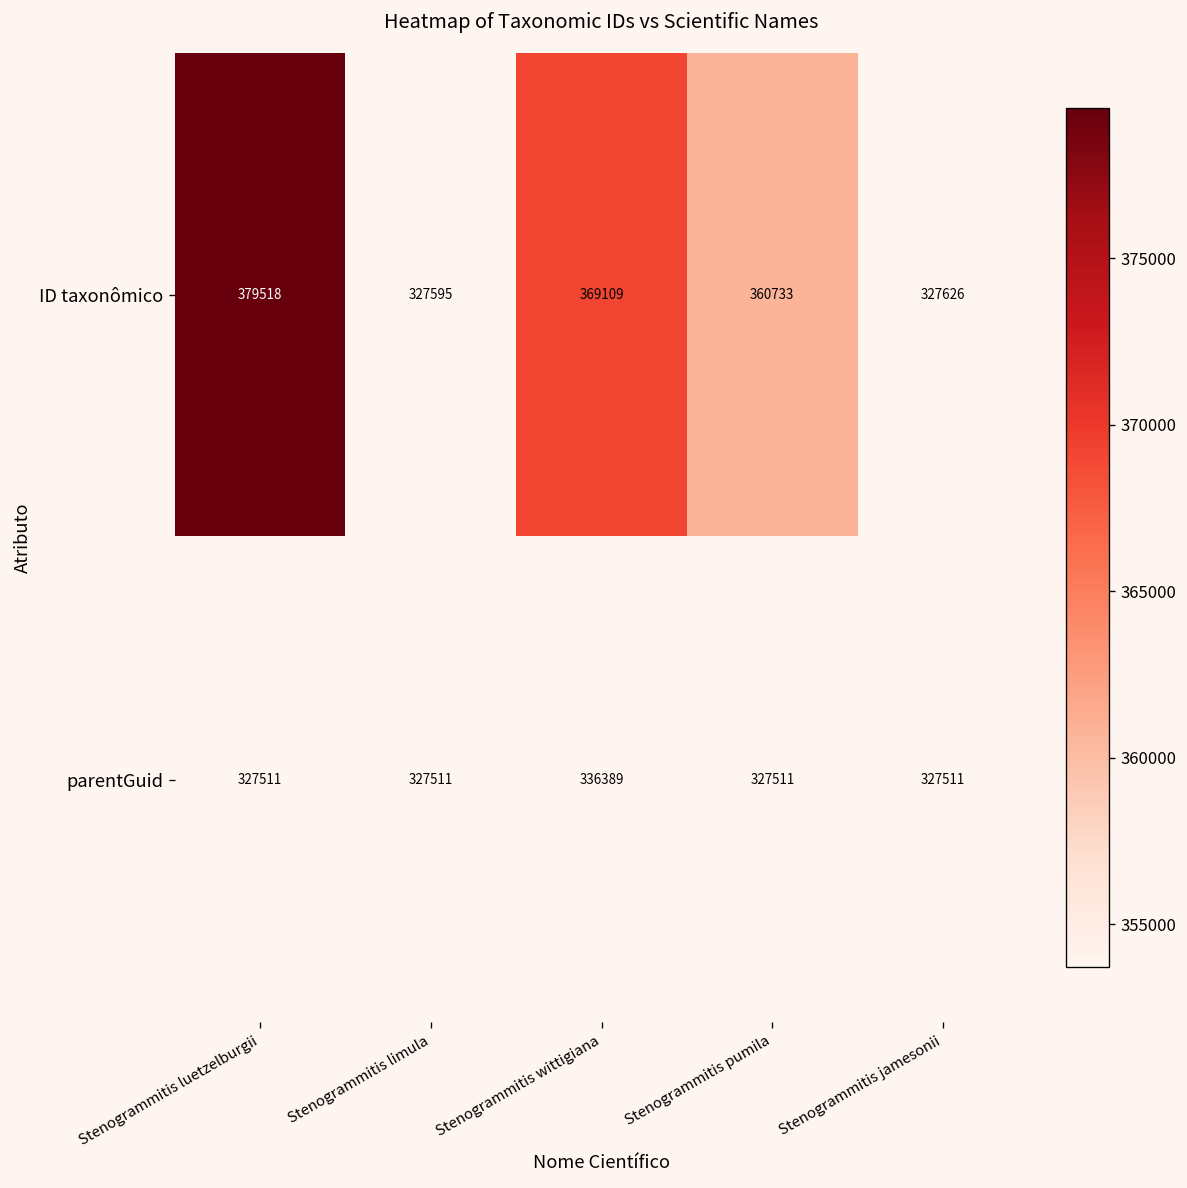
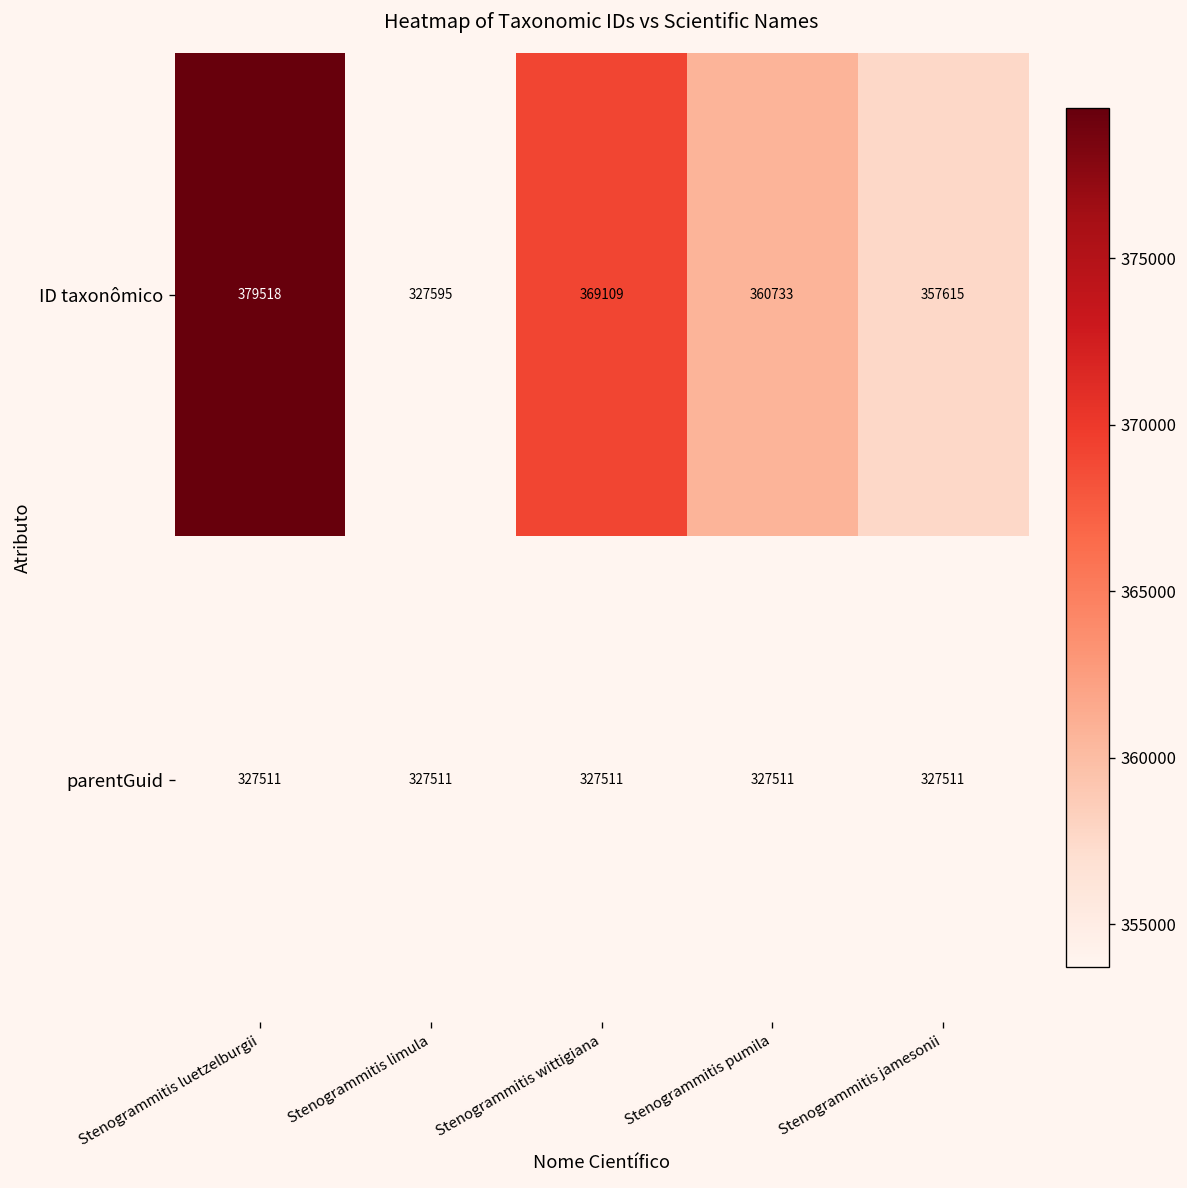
ID taxonômico, Stenogrammitis jamesonii: 327626 -> 357615
parentGuid, Stenogrammitis wittigiana: 336389 -> 327511
